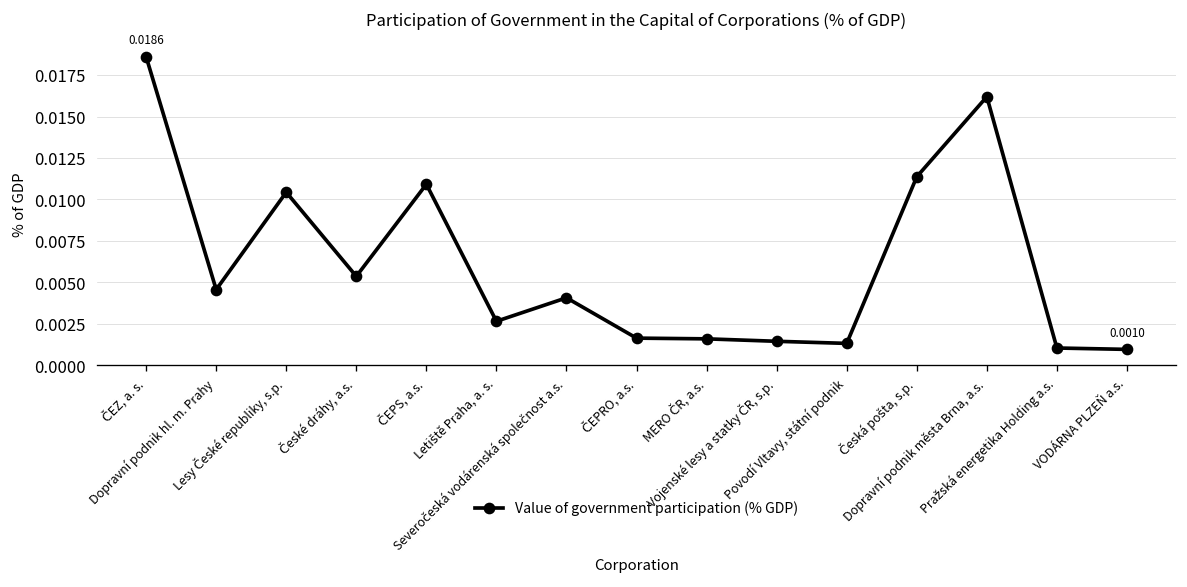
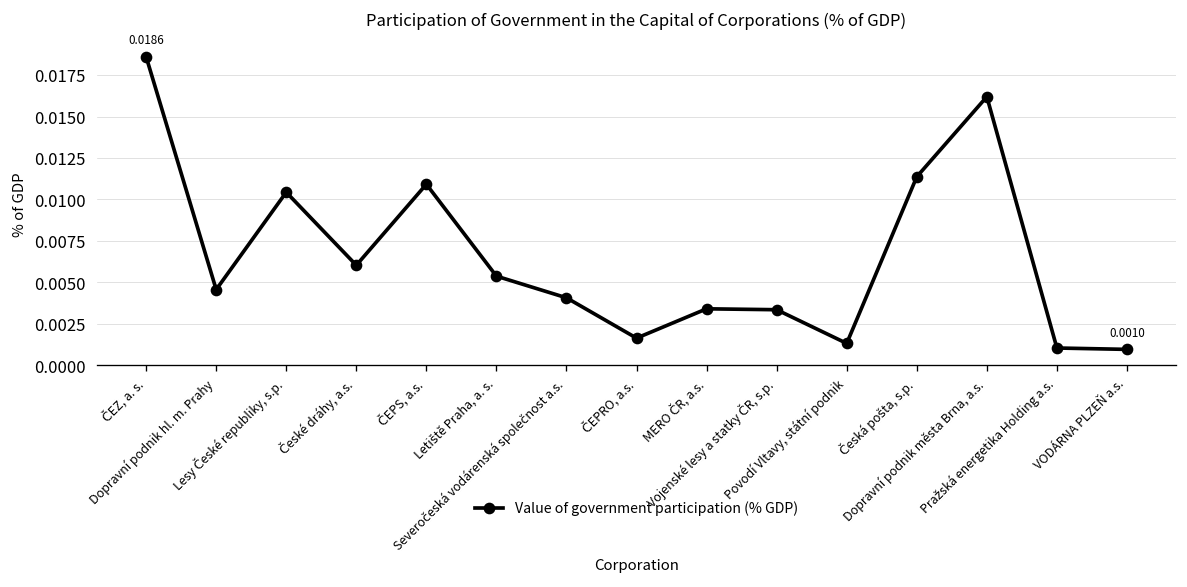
České dráhy, a.s.: 0.0054 -> 0.0060
Letiště Praha, a. s.: 0.0027 -> 0.0054
MERO ČR, a.s.: 0.0016 -> 0.0034
Vojenské lesy a statky ČR, s.p.: 0.0015 -> 0.0034
